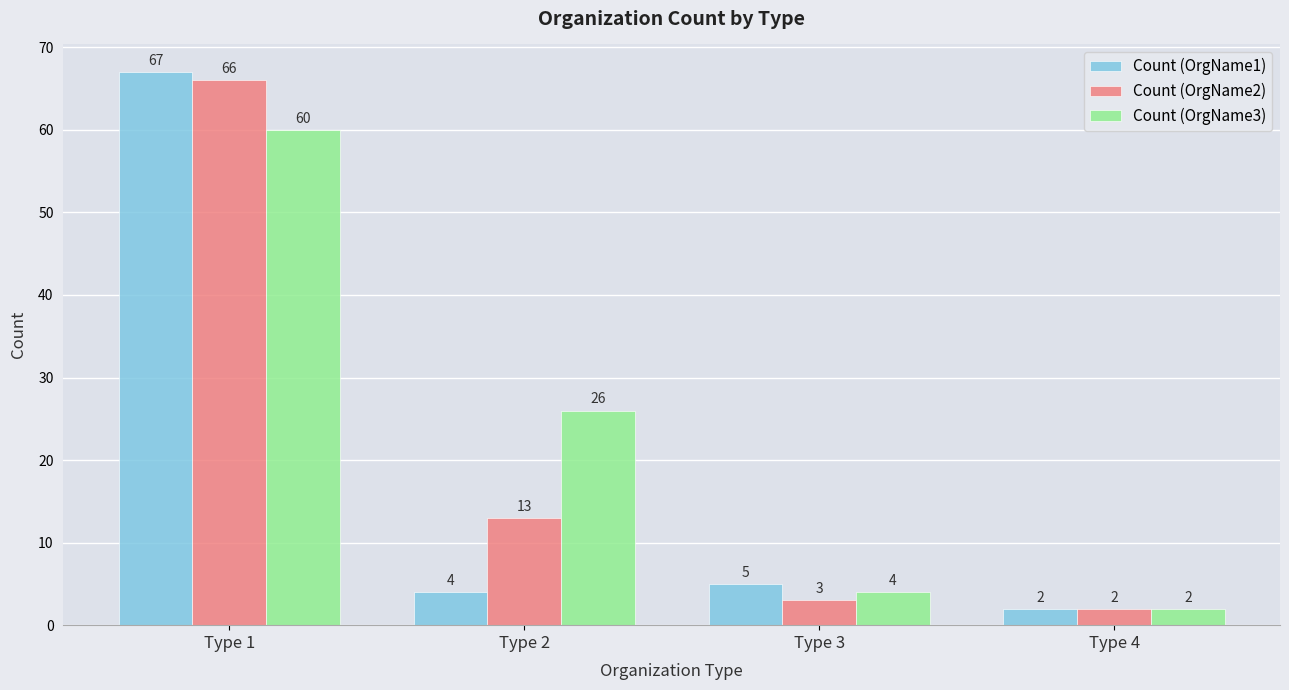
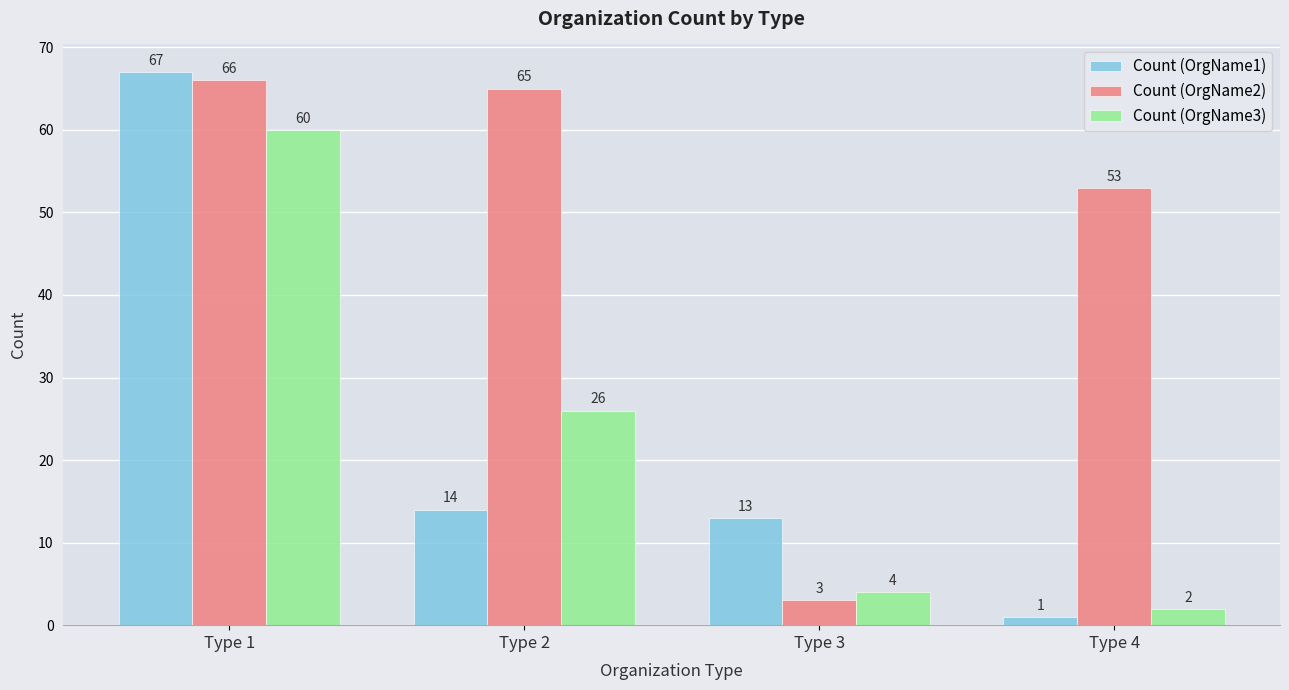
Count (OrgName1), Type 2: 4 -> 14
Count (OrgName2), Type 2: 13 -> 65
Count (OrgName1), Type 3: 5 -> 13
Count (OrgName1), Type 4: 2 -> 1
Count (OrgName2), Type 4: 2 -> 53
